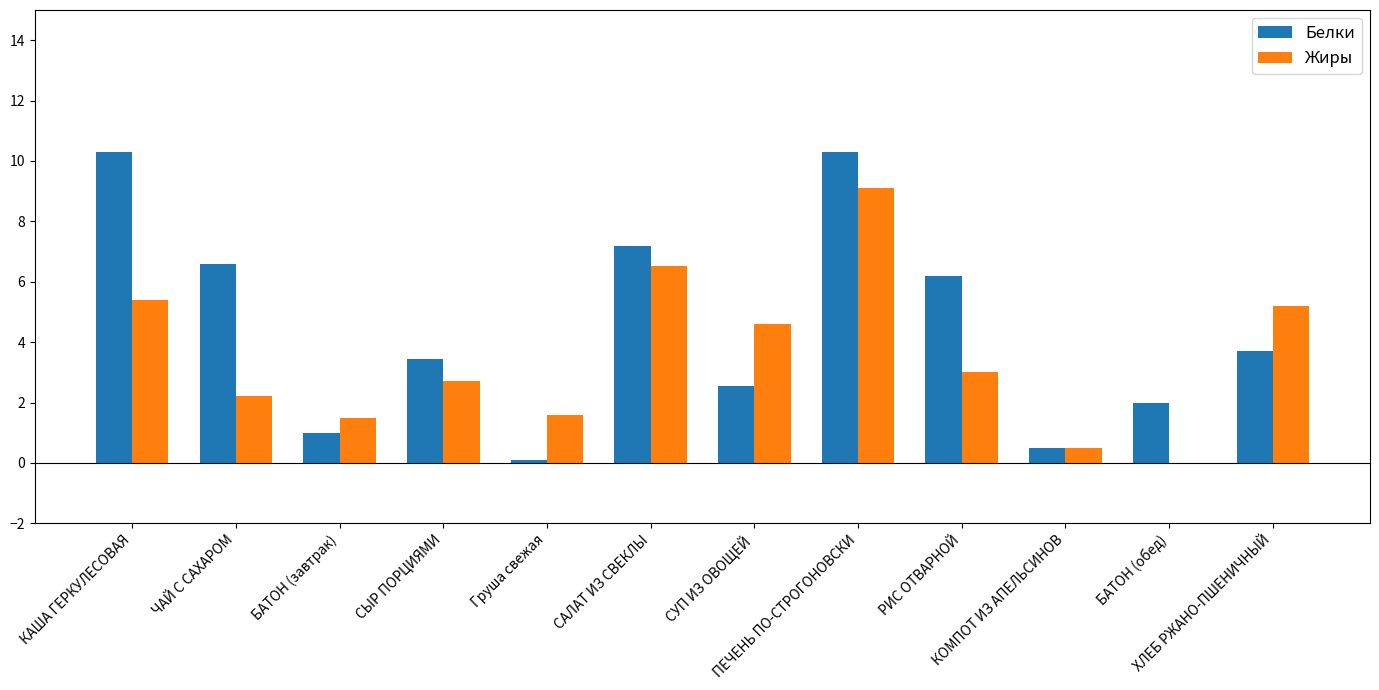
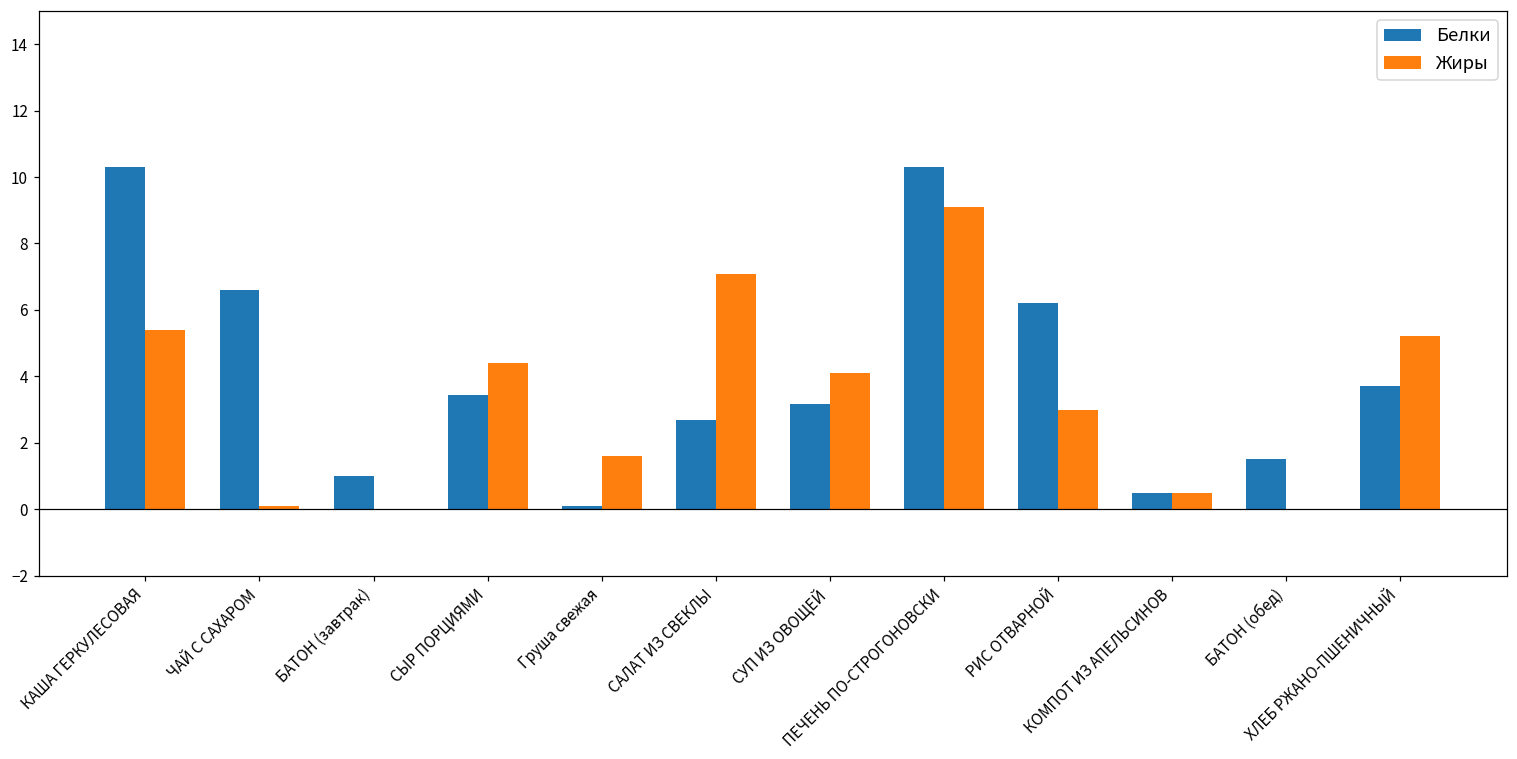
Жиры, ЧАЙ С САХАРОМ: 2.2 -> 0.1
Жиры, БАТОН (завтрак): 1.5 -> 0.0
Жиры, СЫР ПОРЦИЯМИ: 2.7 -> 4.4
Белки, САЛАТ ИЗ СВЕКЛЫ: 7.2 -> 2.7
Жиры, САЛАТ ИЗ СВЕКЛЫ: 6.5 -> 7.1
Белки, СУП ИЗ ОВОЩЕЙ: 2.6 -> 3.2
Жиры, СУП ИЗ ОВОЩЕЙ: 4.6 -> 4.1
Белки, БАТОН (обед): 2.0 -> 1.5
